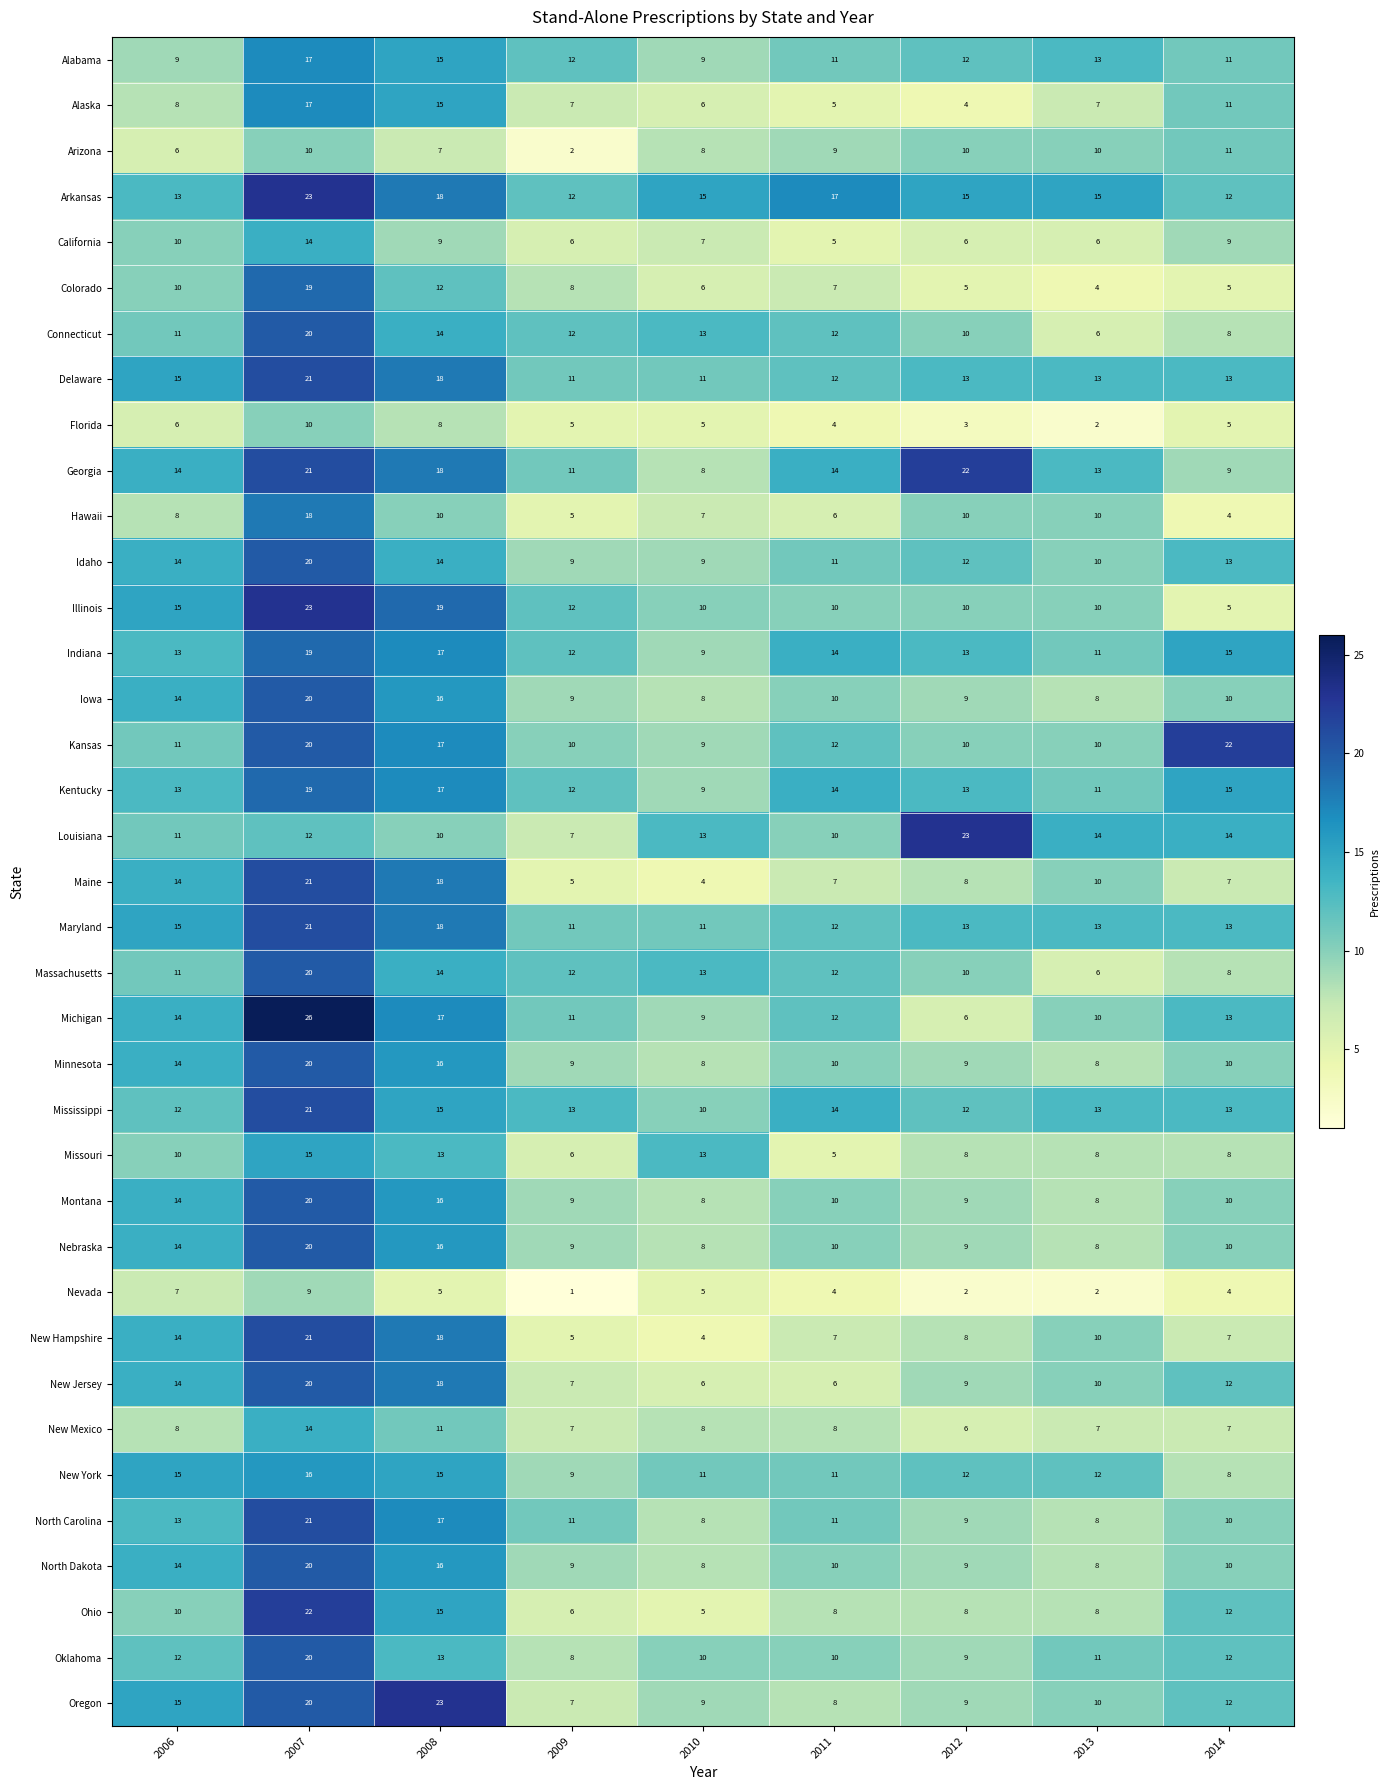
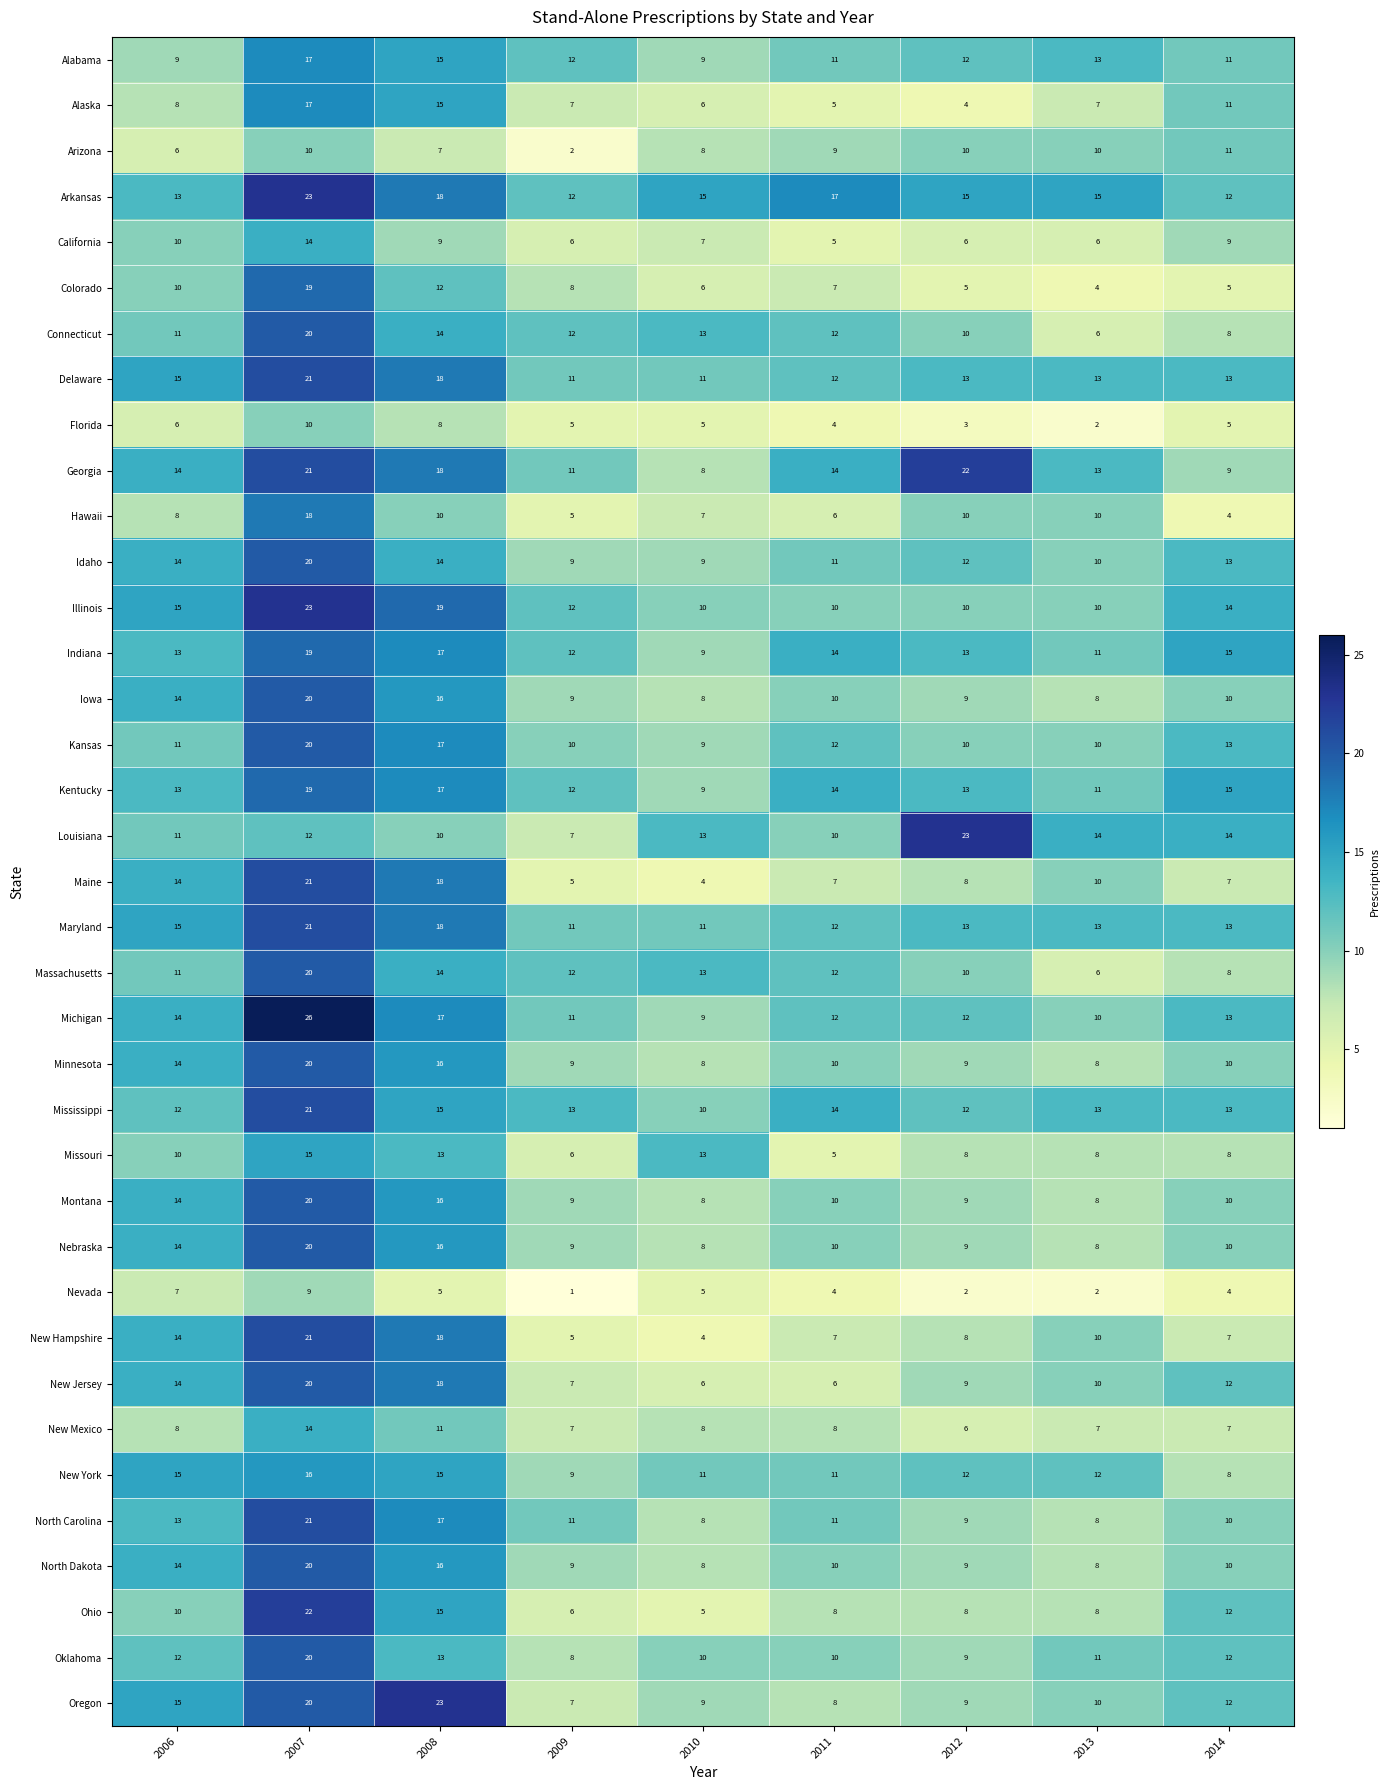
Illinois, 2014: 5 -> 14
Kansas, 2014: 22 -> 13
Michigan, 2012: 6 -> 12
